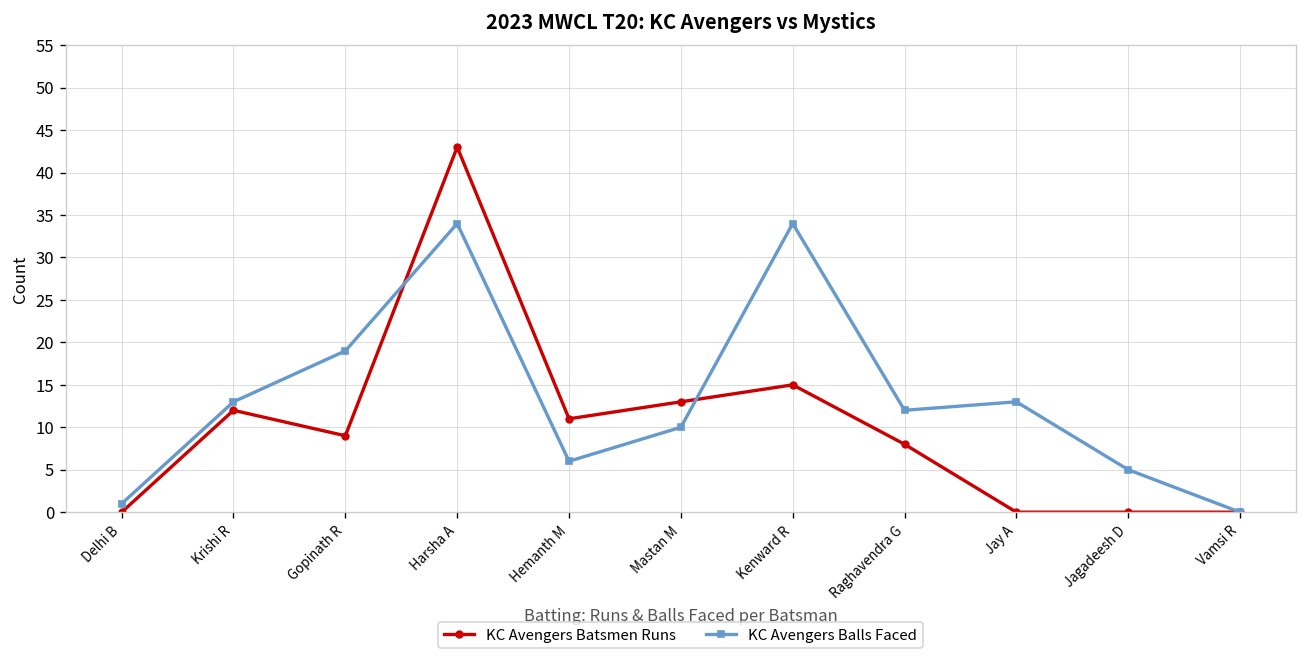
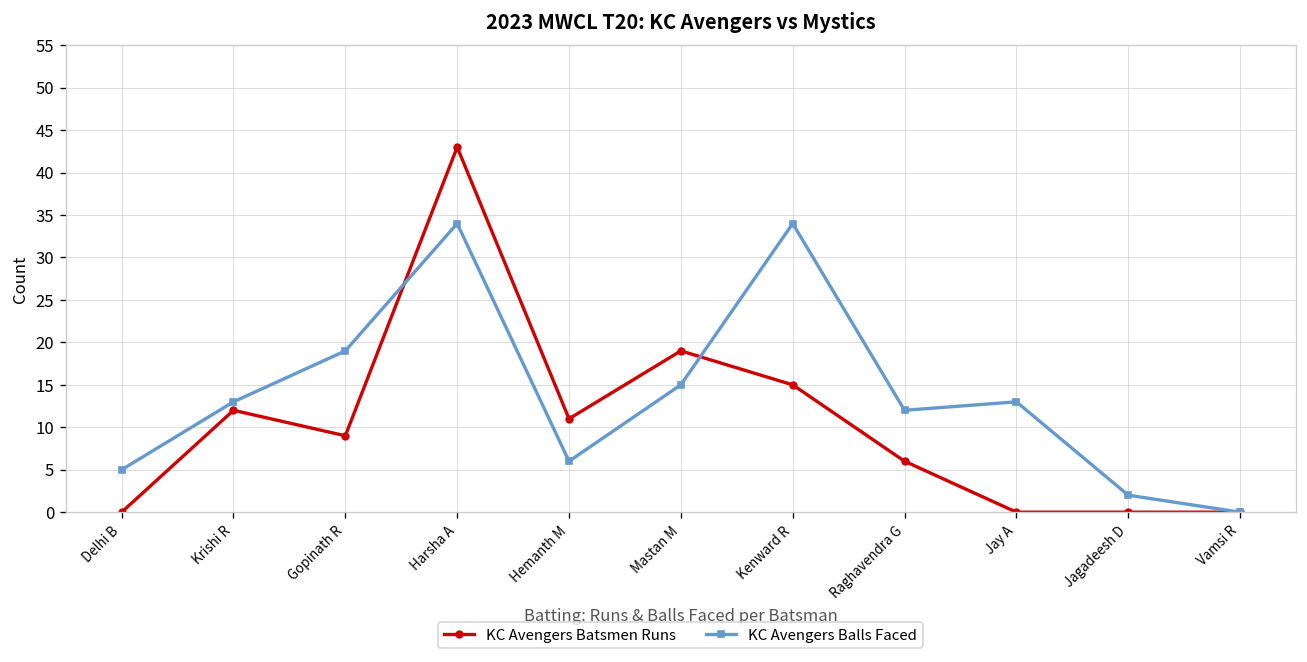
KC Avengers Balls Faced, Delhi B: 1 -> 5
KC Avengers Batsmen Runs, Mastan M: 13 -> 19
KC Avengers Balls Faced, Mastan M: 10 -> 15
KC Avengers Batsmen Runs, Raghavendra G: 8 -> 6
KC Avengers Balls Faced, Jagadeesh D: 5 -> 2
